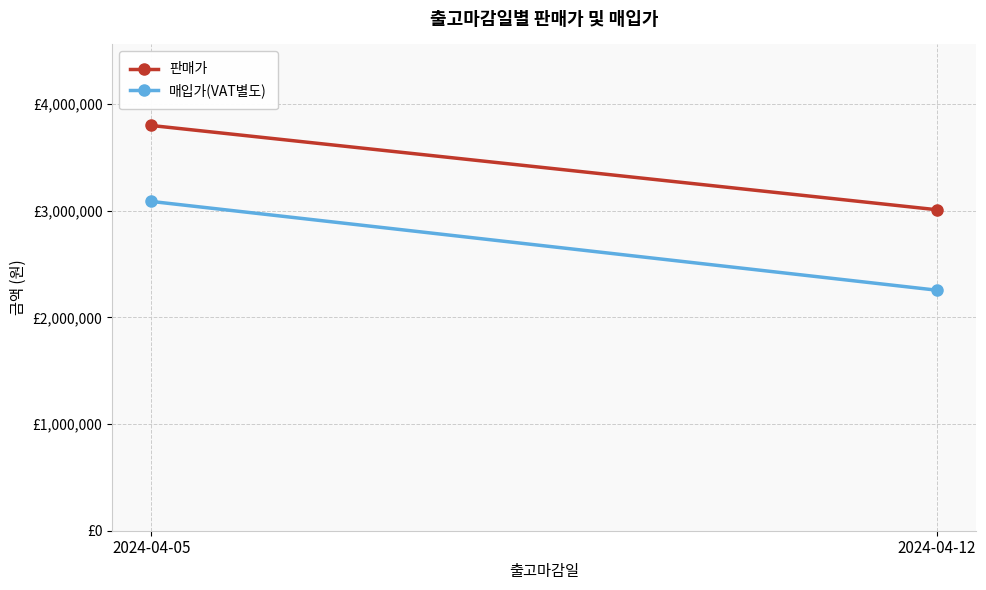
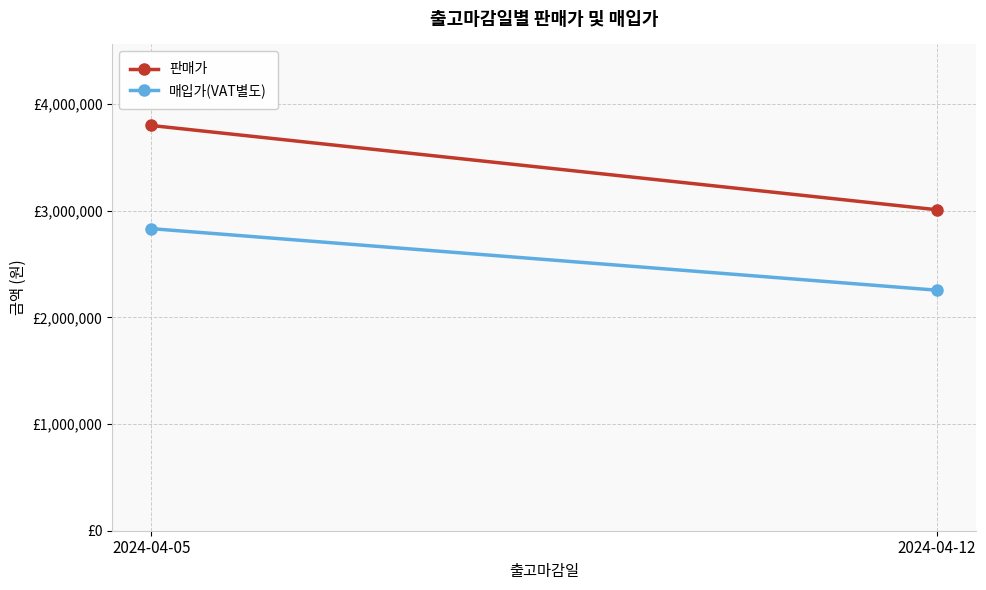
매입가(VAT별도), 2024-04-05: £3,090,000 -> £2,830,000
